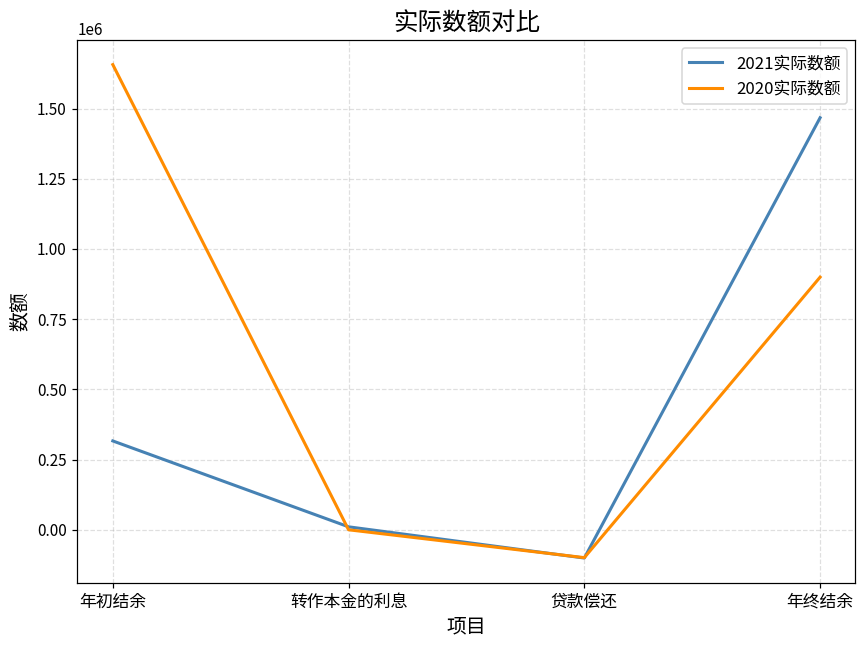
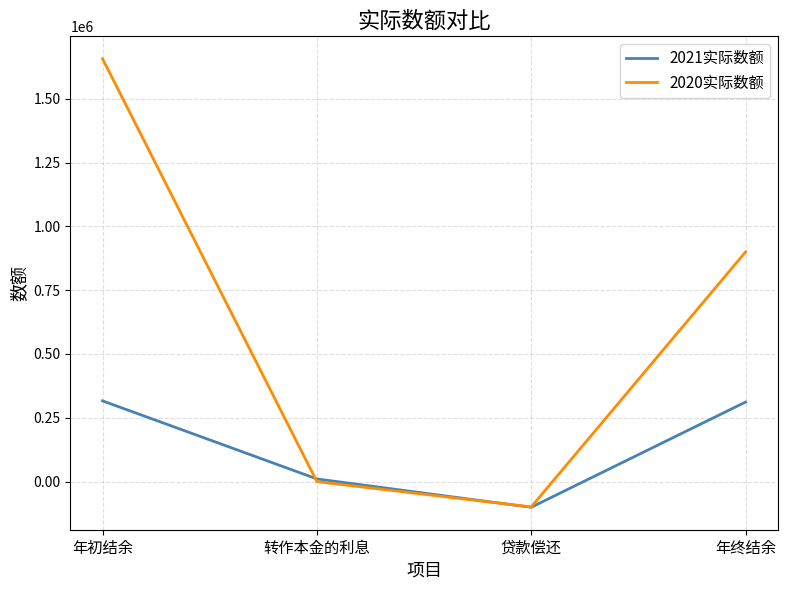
2021实际数额, 年终结余: 1470000 -> 310000
